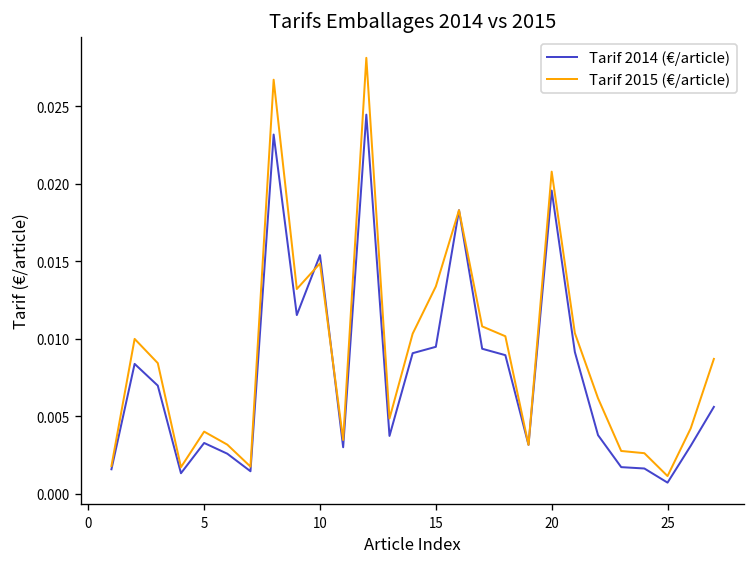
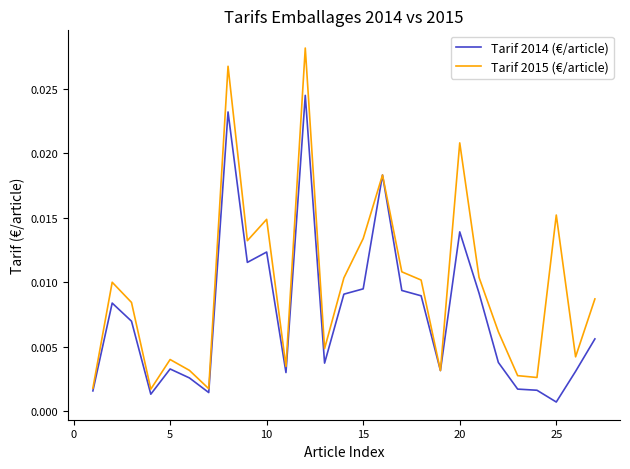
Tarif 2014 (€/article), 10: 0.0154 -> 0.0123
Tarif 2014 (€/article), 20: 0.0196 -> 0.0139
Tarif 2015 (€/article), 25: 0.0011 -> 0.0152
